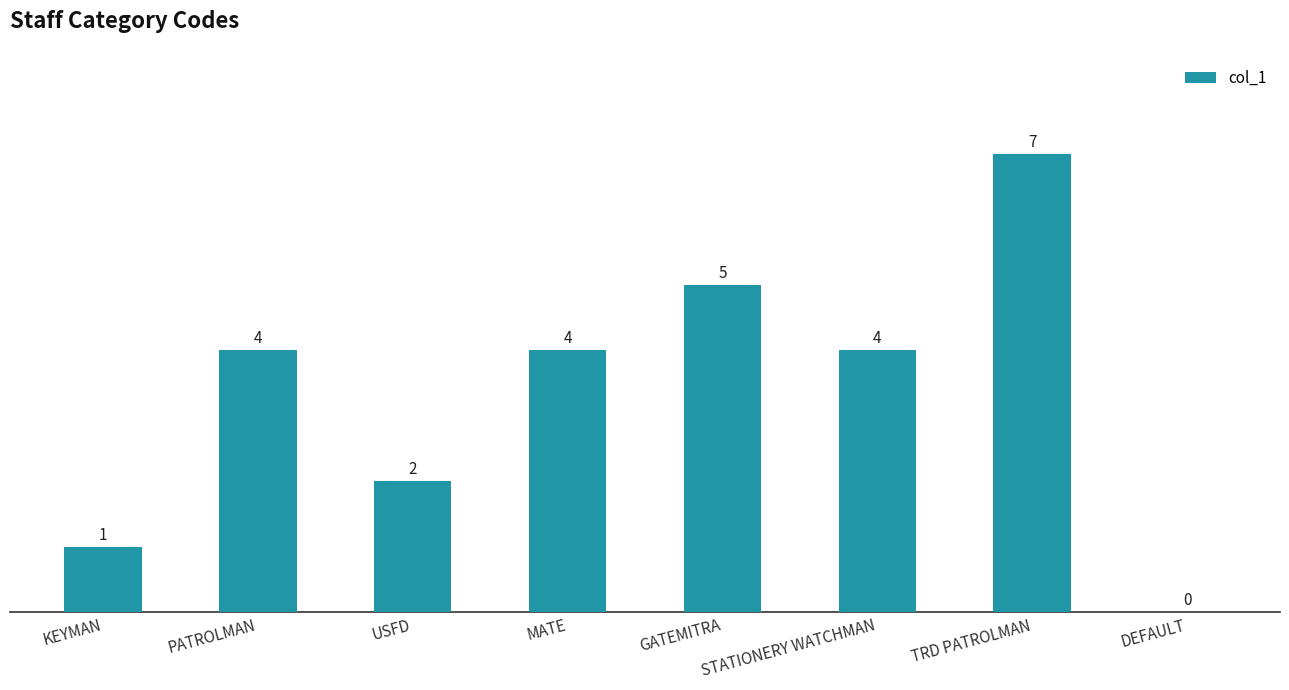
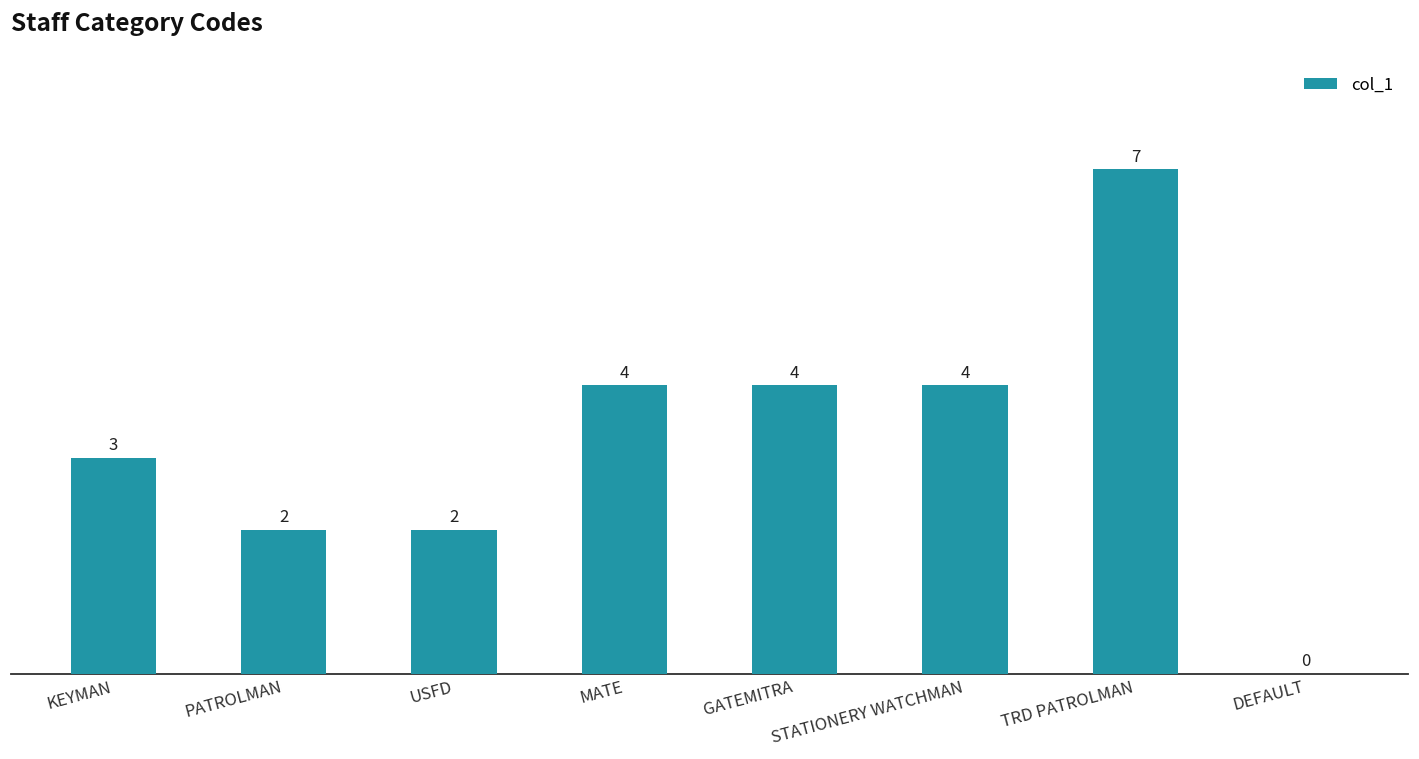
KEYMAN: 1 -> 3
PATROLMAN: 4 -> 2
GATEMITRA: 5 -> 4
